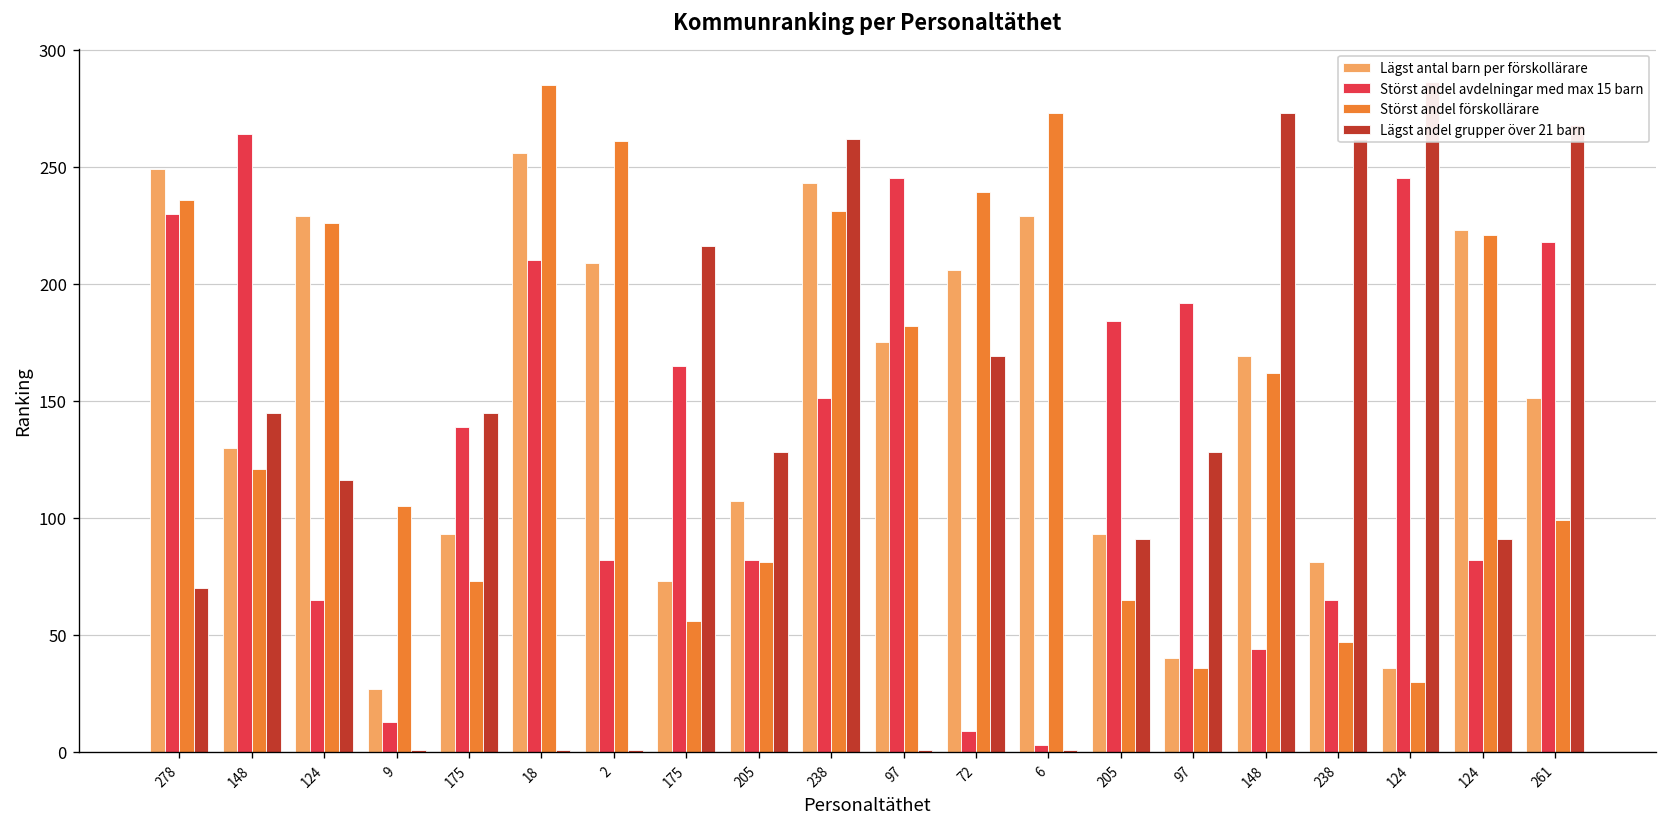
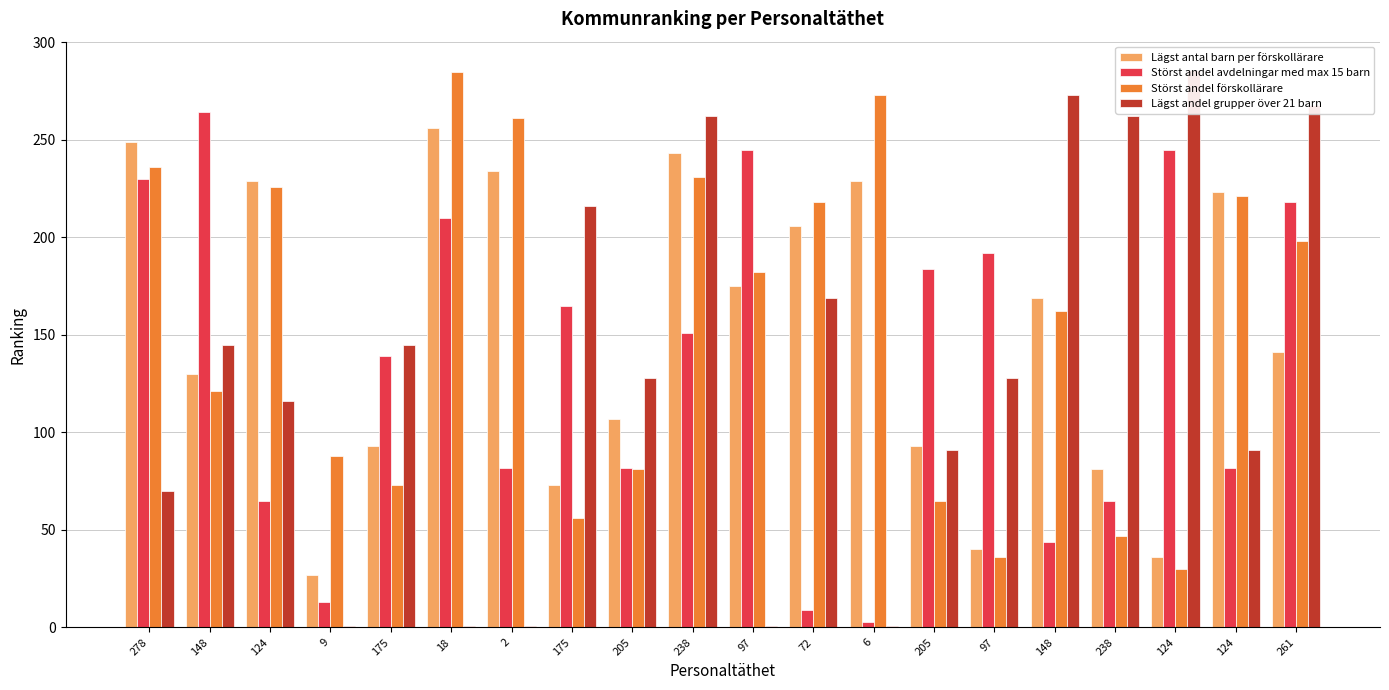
Störst andel förskollärare, 9: 105 -> 88
Lägst antal barn per förskollärare, 2: 209 -> 234
Störst andel förskollärare, 72: 239 -> 218
Lägst antal barn per förskollärare, 261: 151 -> 141
Störst andel förskollärare, 261: 99 -> 198
